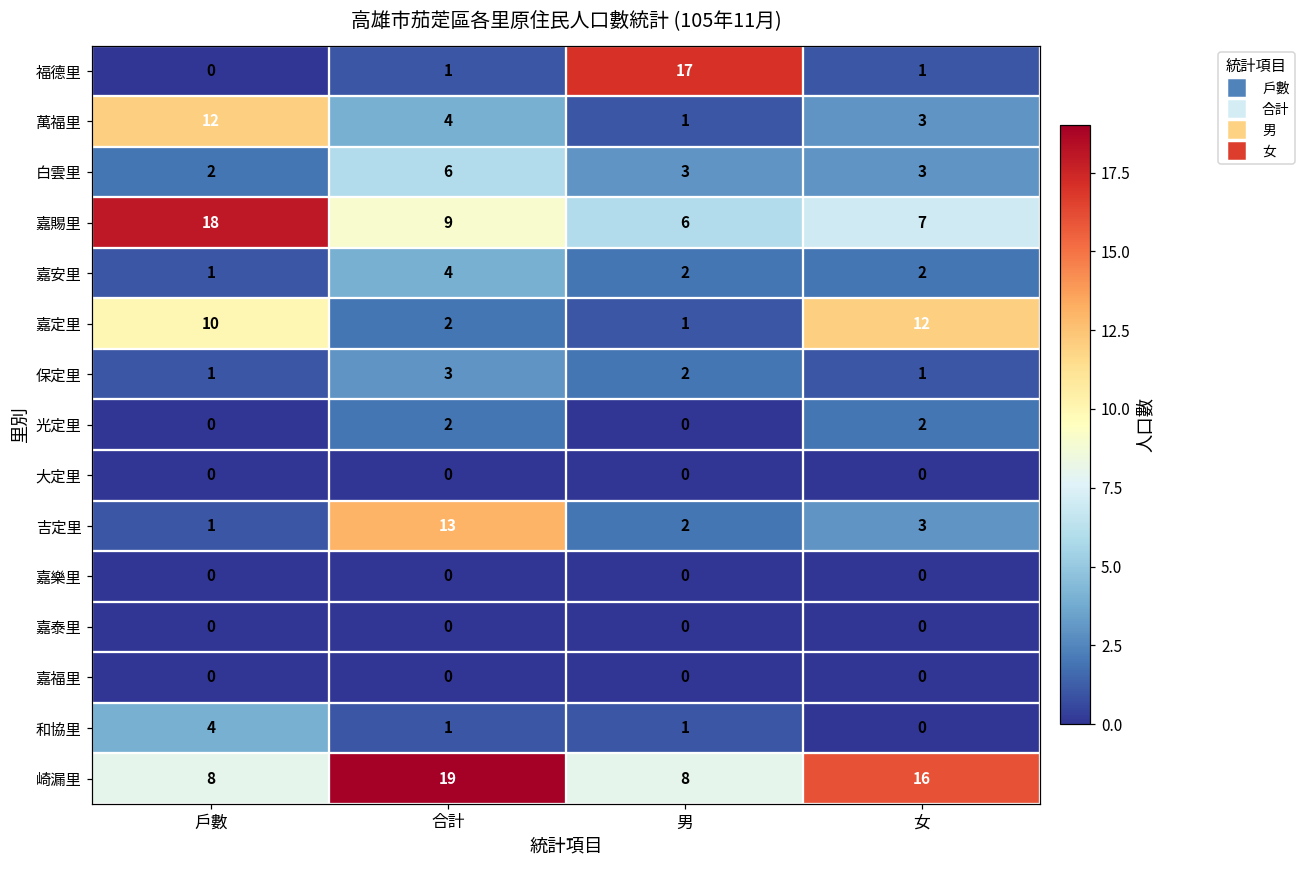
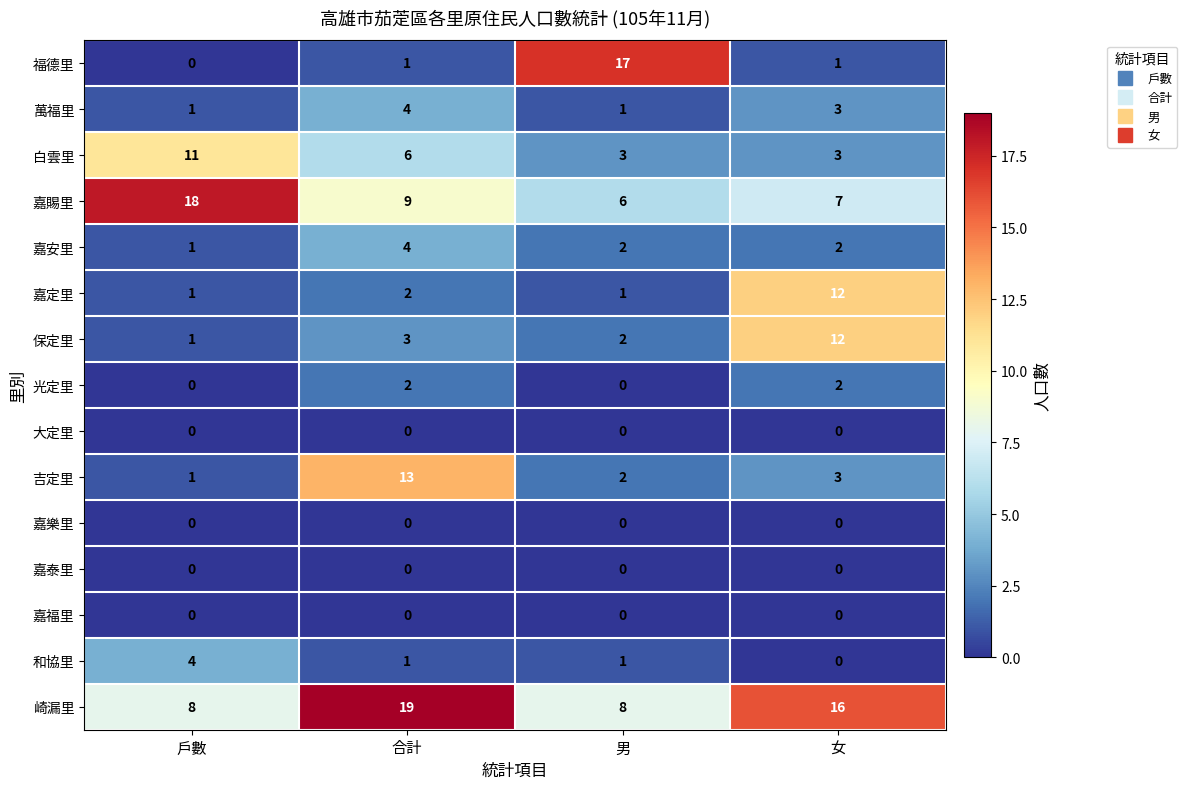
萬福里, 戶數: 12 -> 1
白雲里, 戶數: 2 -> 11
嘉定里, 戶數: 10 -> 1
保定里, 女: 1 -> 12
